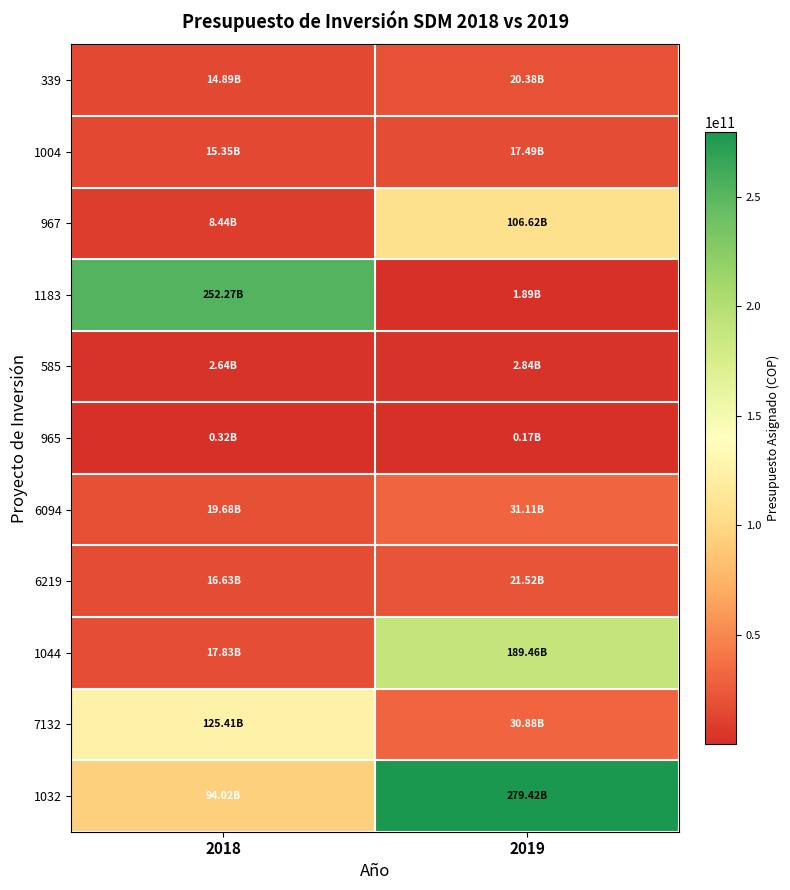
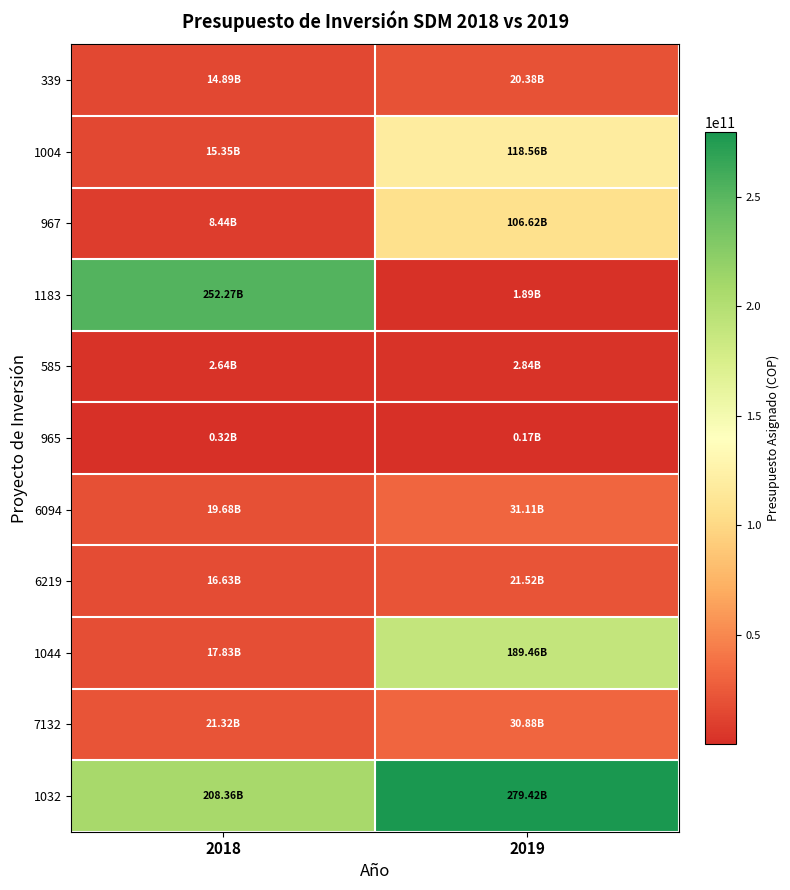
1004, 2019: 17.49B -> 118.56B
7132, 2018: 125.41B -> 21.32B
1032, 2018: 94.02B -> 208.36B
